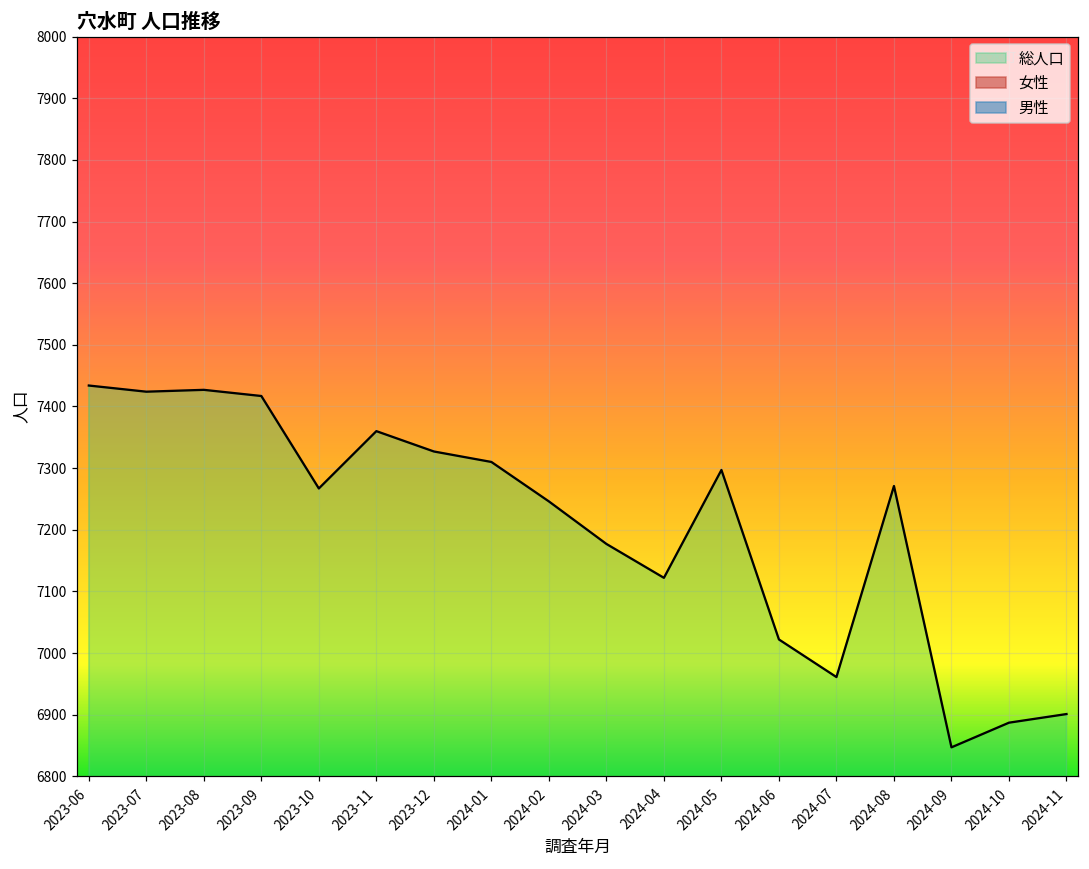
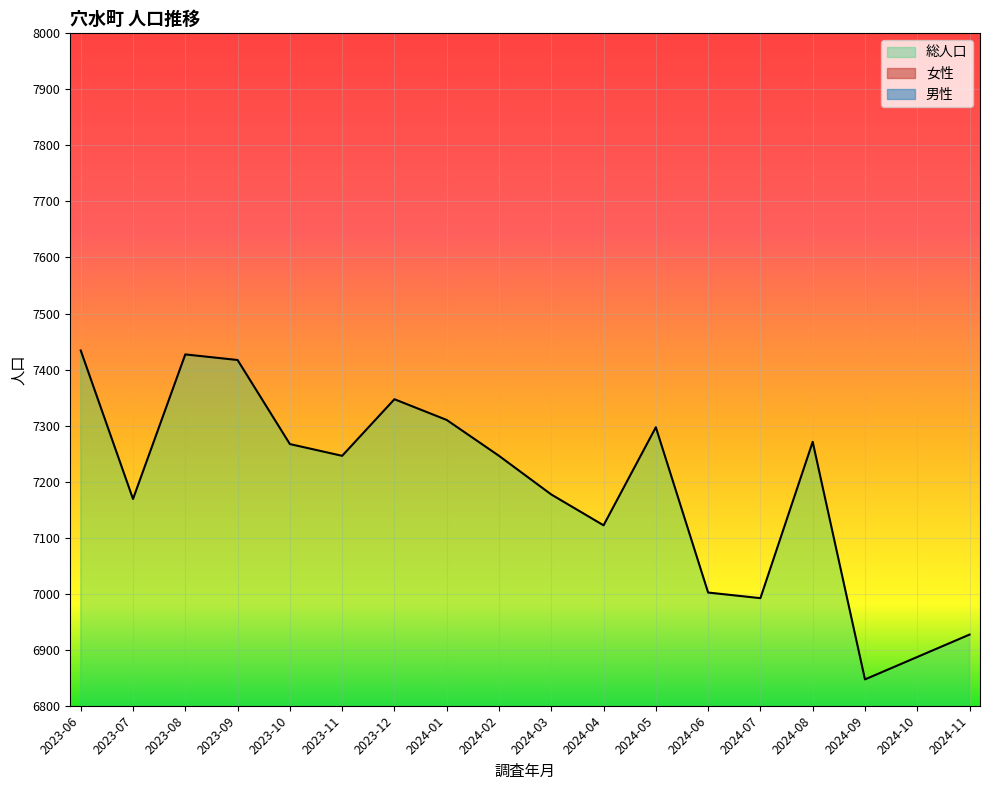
総人口, 2023-07: 7420 -> 7170
総人口, 2023-11: 7360 -> 7250
総人口, 2023-12: 7330 -> 7350
総人口, 2024-06: 7020 -> 7000
総人口, 2024-07: 6960 -> 6990
総人口, 2024-11: 6900 -> 6930
